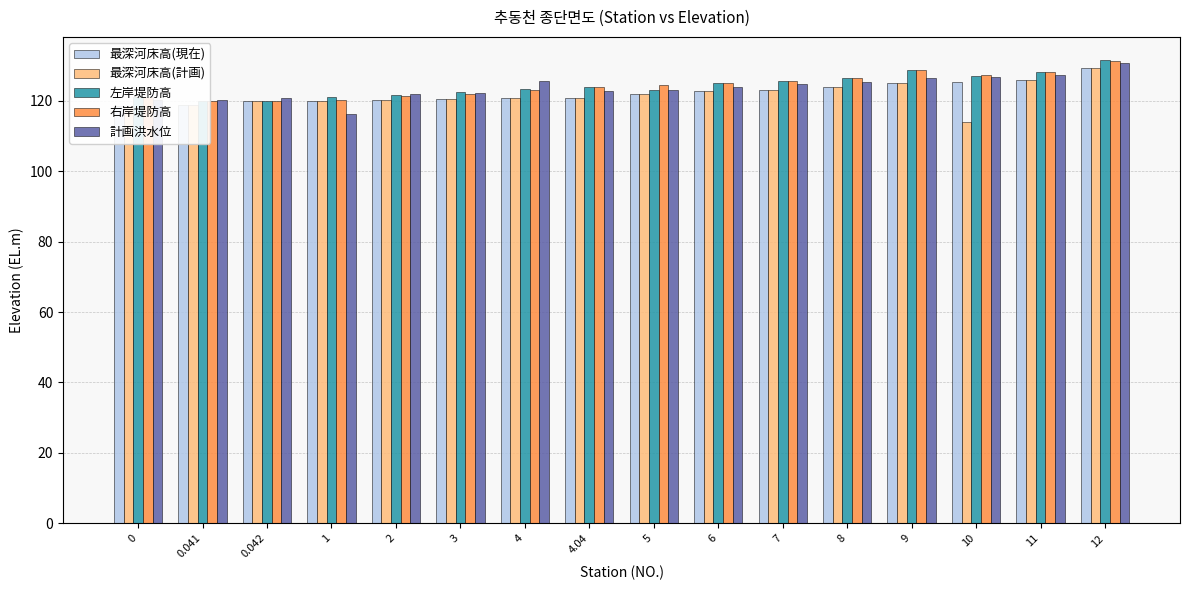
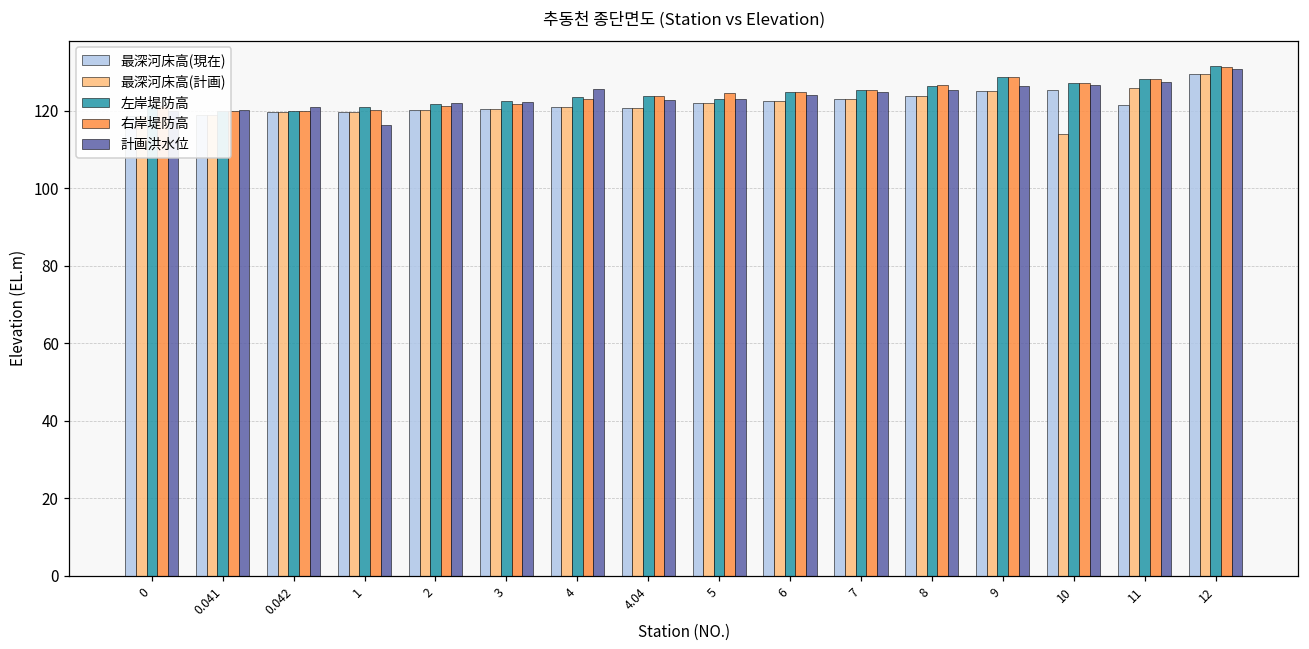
最深河床高(現在), 11: 126 -> 121
